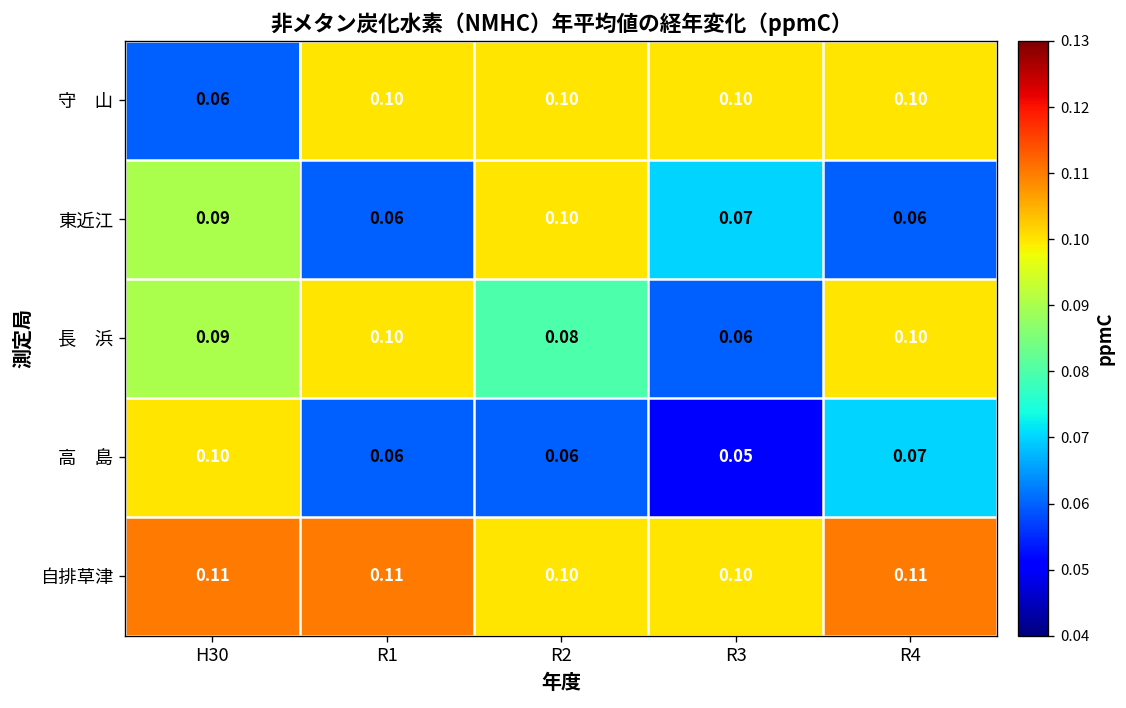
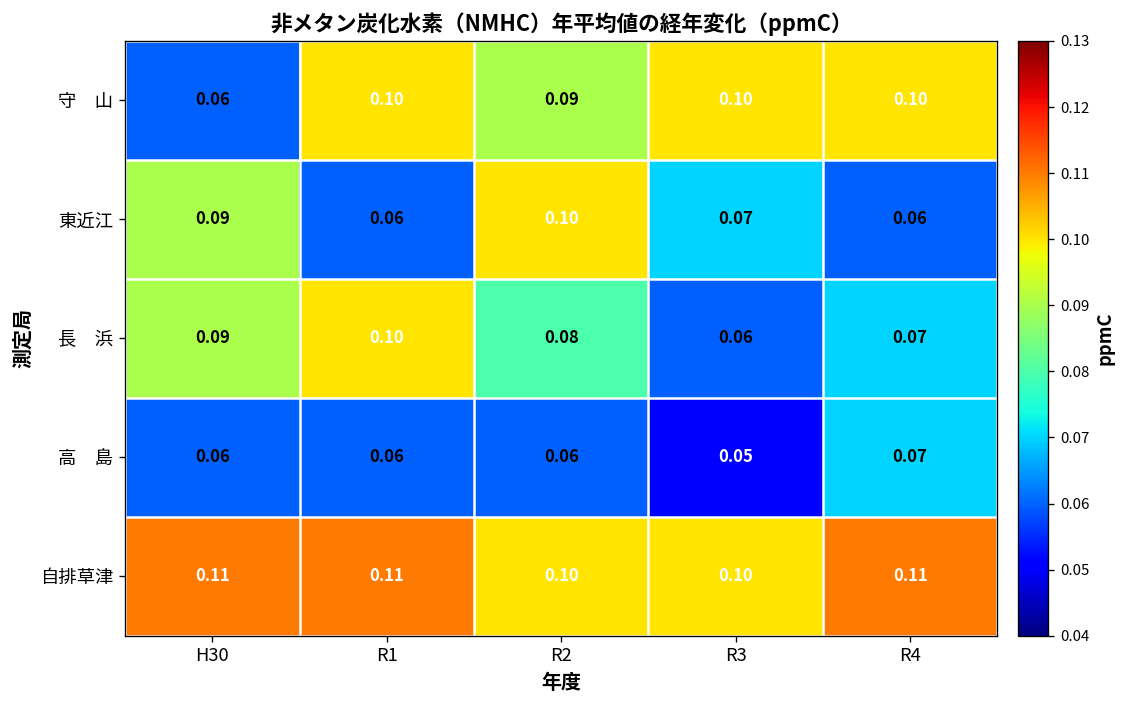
守 山, R2: 0.10 -> 0.09
長 浜, R4: 0.10 -> 0.07
高 島, H30: 0.10 -> 0.06
